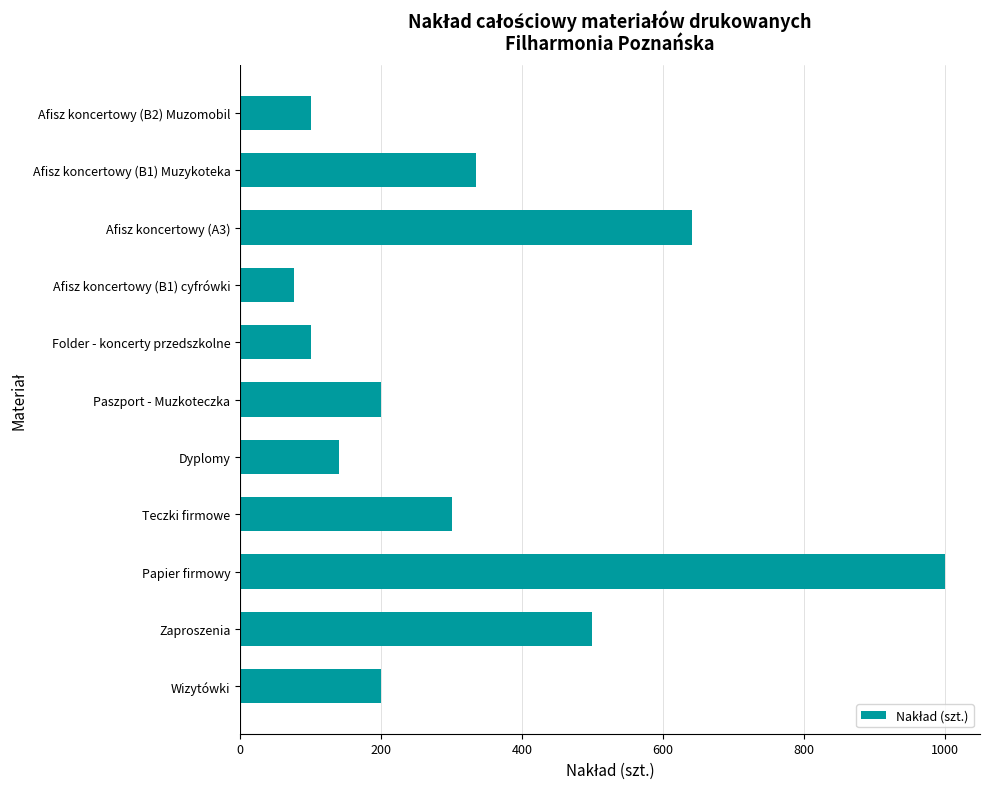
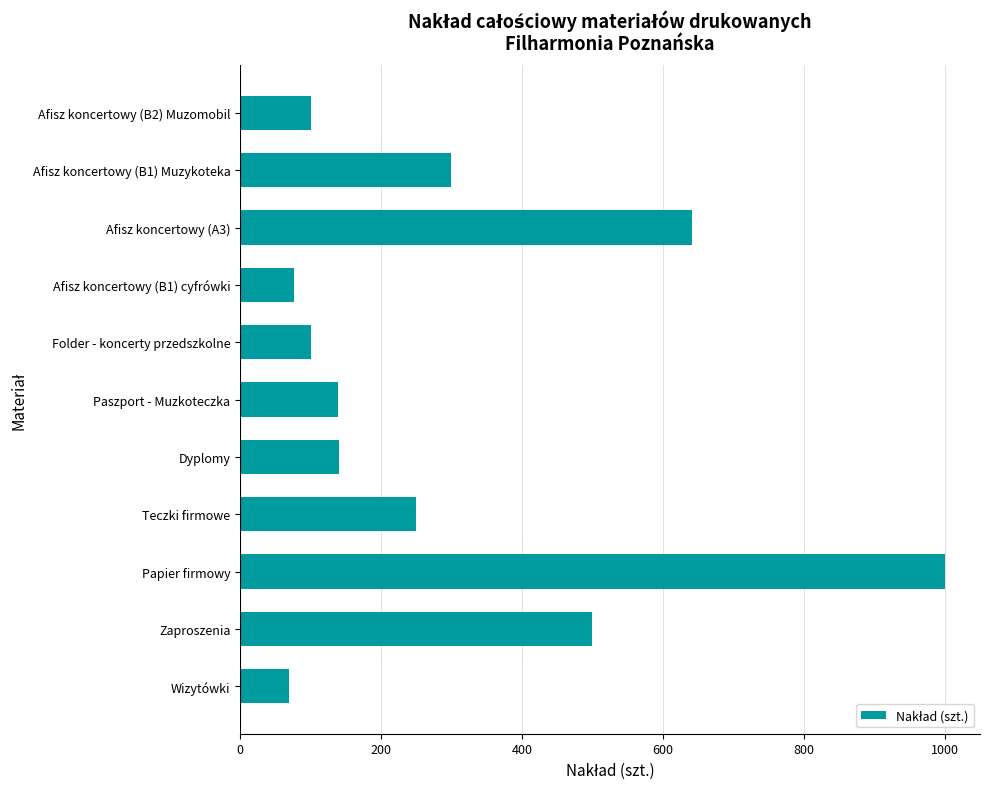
Afisz koncertowy (B1) Muzykoteka: 340 -> 300
Paszport - Muzkoteczka: 200 -> 140
Teczki firmowe: 300 -> 250
Wizytówki: 200 -> 70
